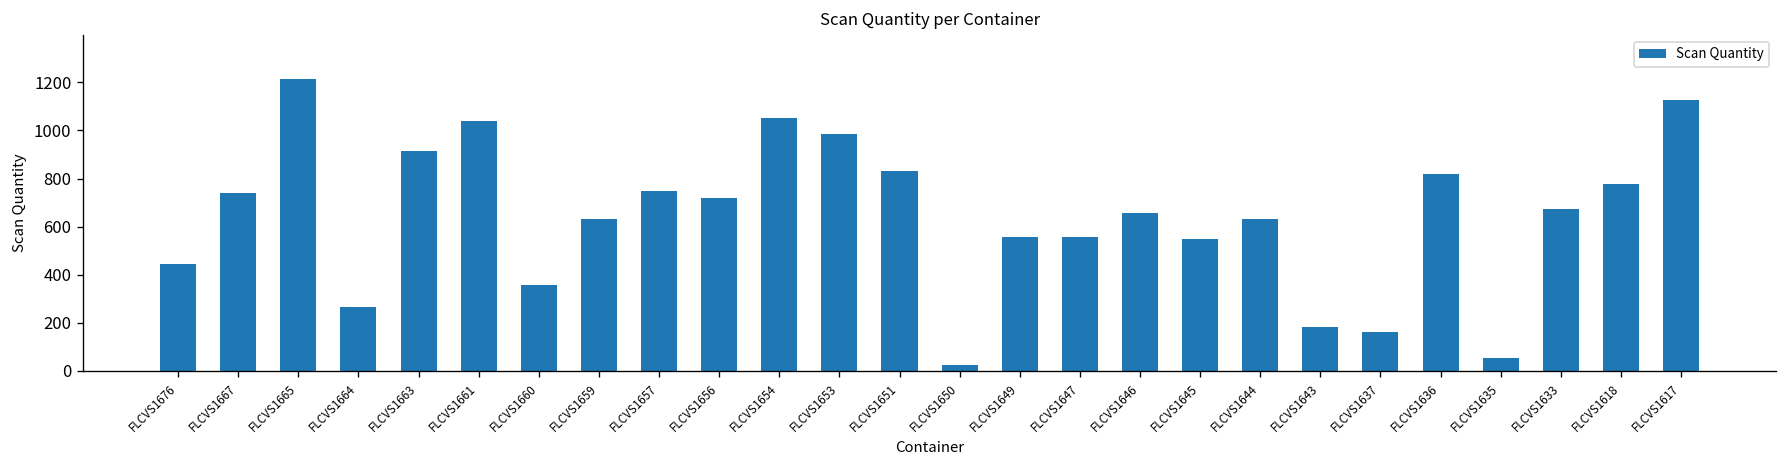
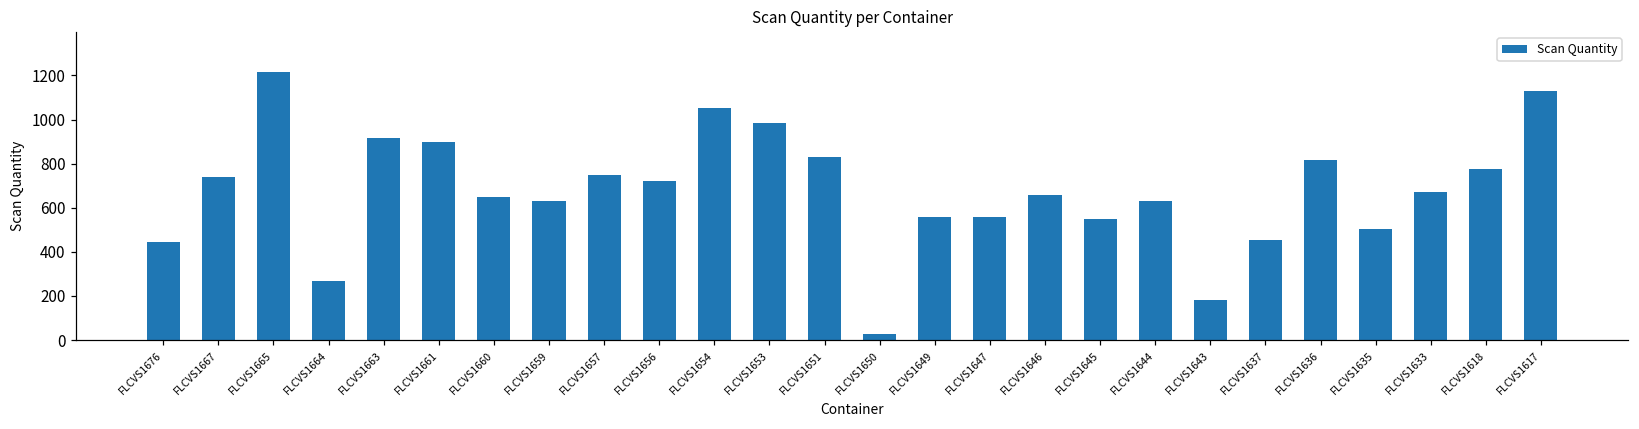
FLCVS1661: 1040 -> 900
FLCVS1660: 360 -> 650
FLCVS1637: 160 -> 460
FLCVS1635: 50 -> 500
